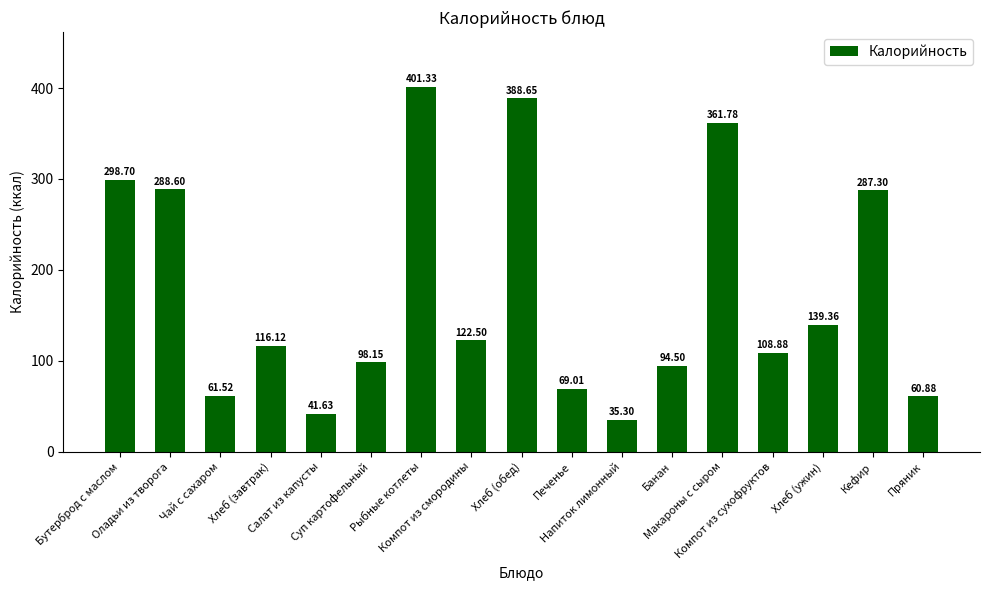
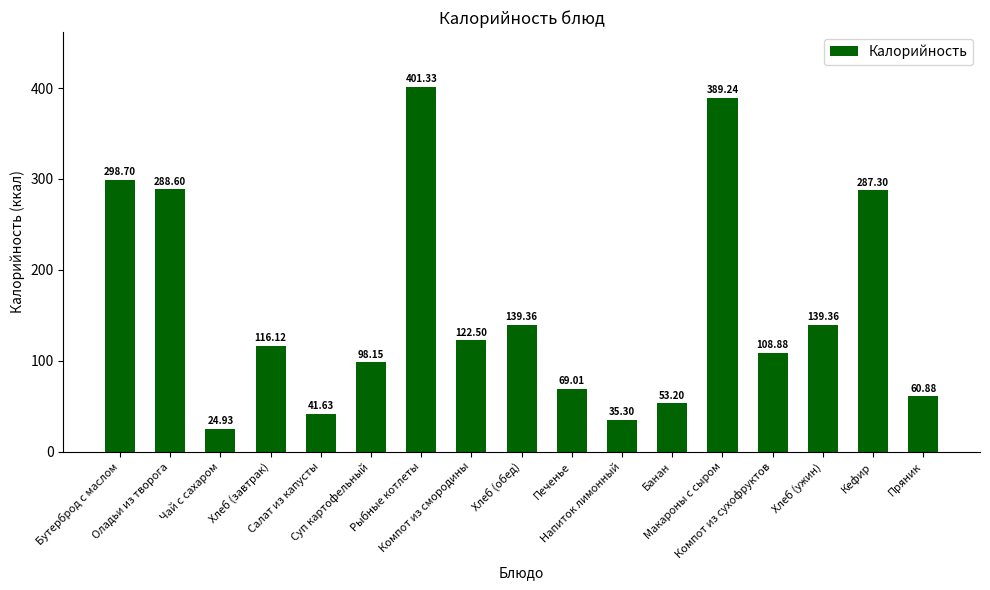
Чай с сахаром: 61.52 -> 24.93
Хлеб (обед): 388.65 -> 139.36
Банан: 94.50 -> 53.20
Макароны с сыром: 361.78 -> 389.24
